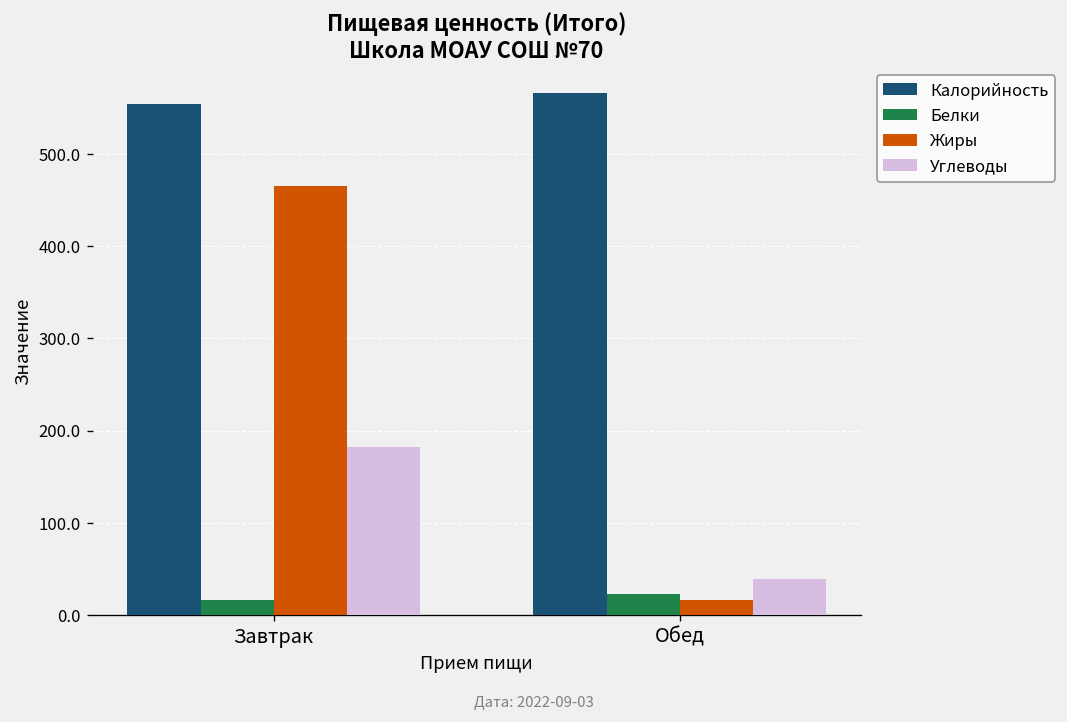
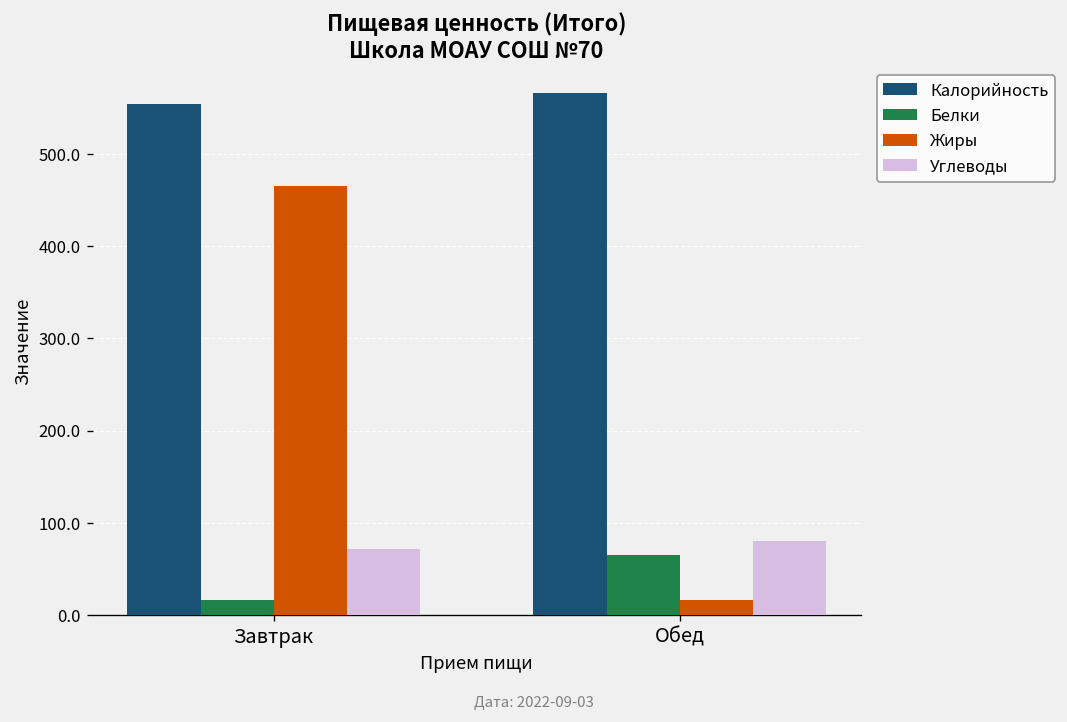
Углеводы, Завтрак: 180 -> 70
Белки, Обед: 20 -> 70
Углеводы, Обед: 40 -> 80
